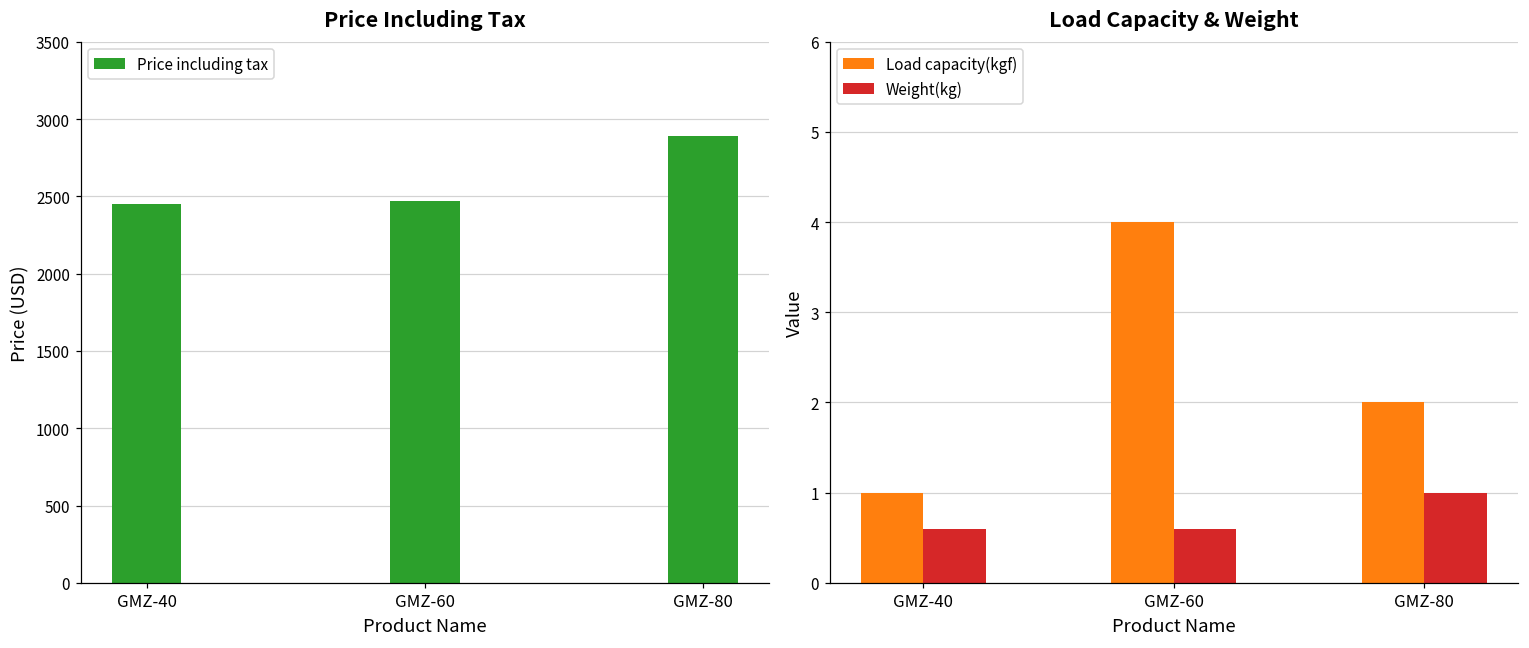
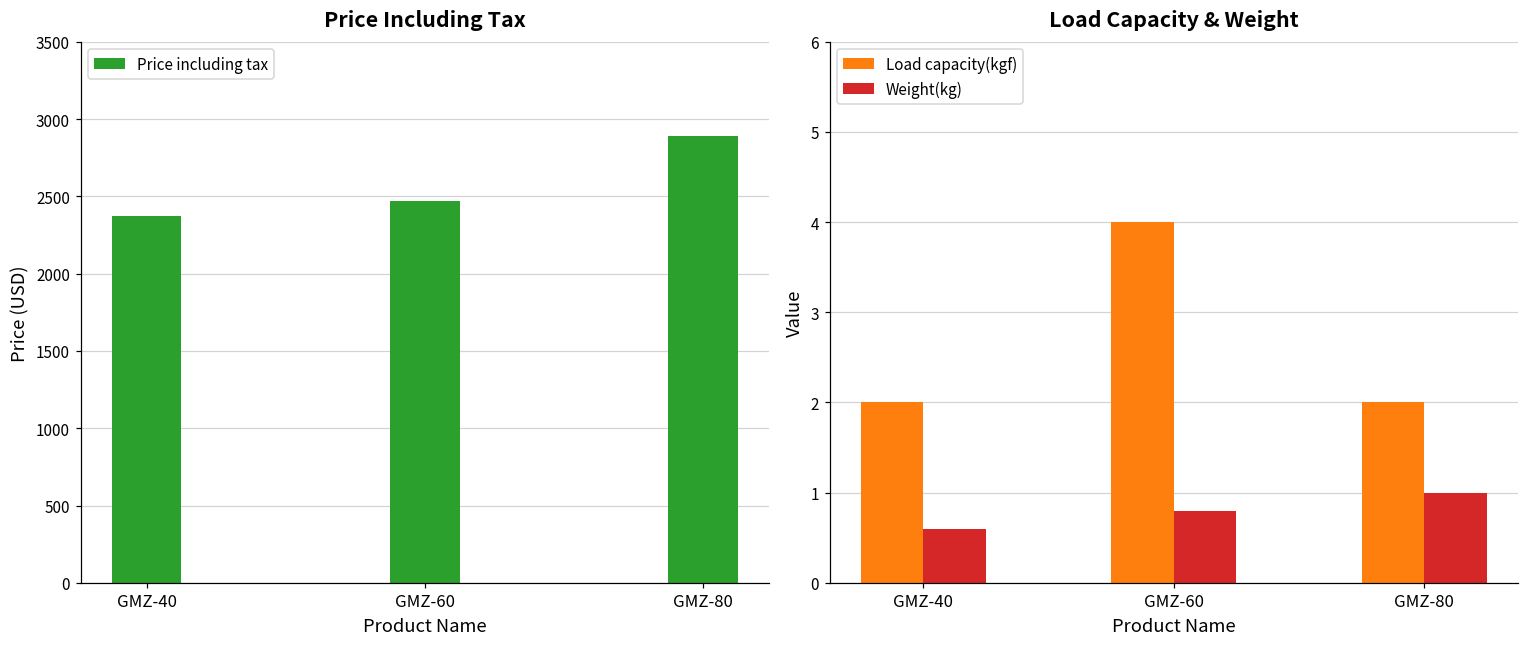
Price Including Tax, GMZ-40: 2450 -> 2370
Load Capacity & Weight, Load capacity(kgf), GMZ-40: 1 -> 2
Load Capacity & Weight, Weight(kg), GMZ-60: 0.6 -> 0.8
